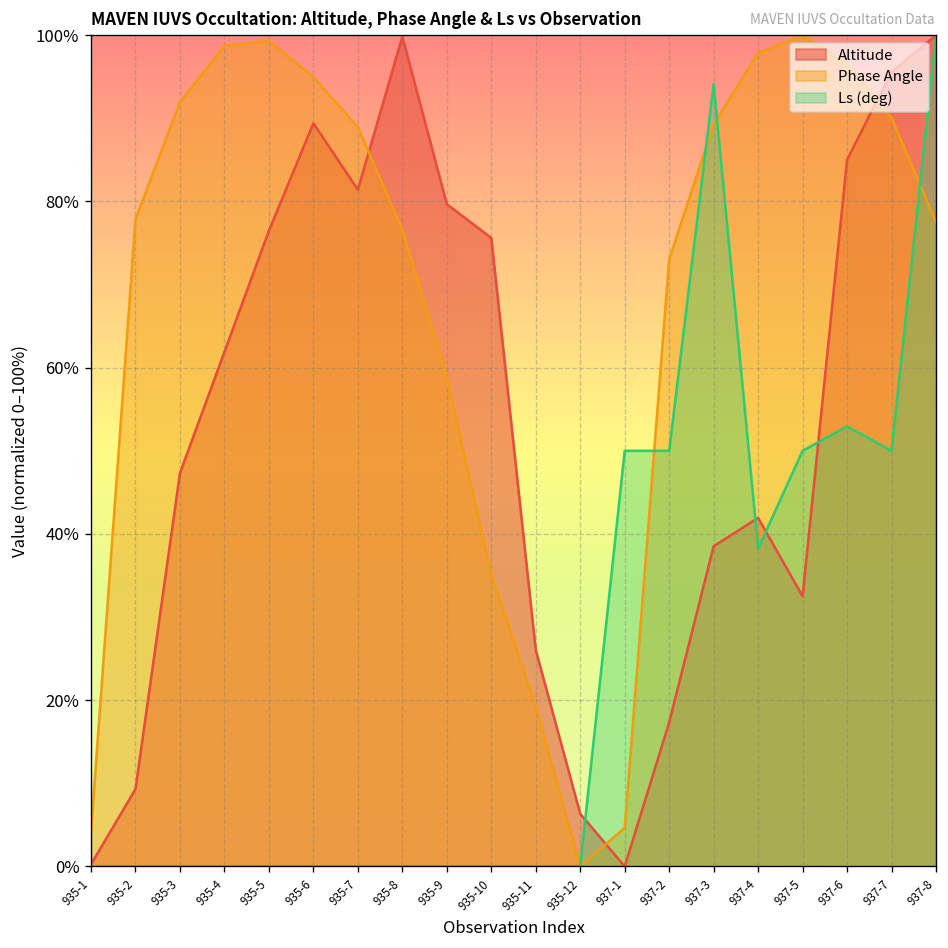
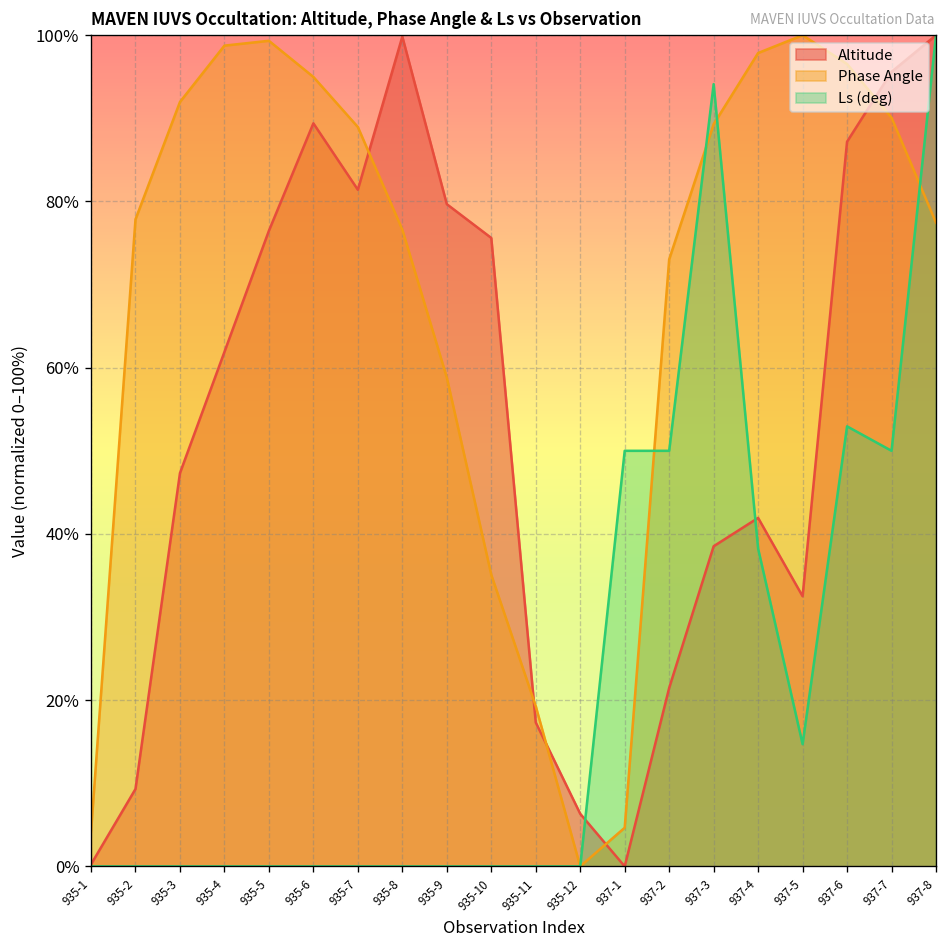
Altitude, 935-11: 26% -> 17%
Altitude, 937-2: 17% -> 21%
Ls (deg), 937-5: 50% -> 15%
Altitude, 937-6: 85% -> 87%
